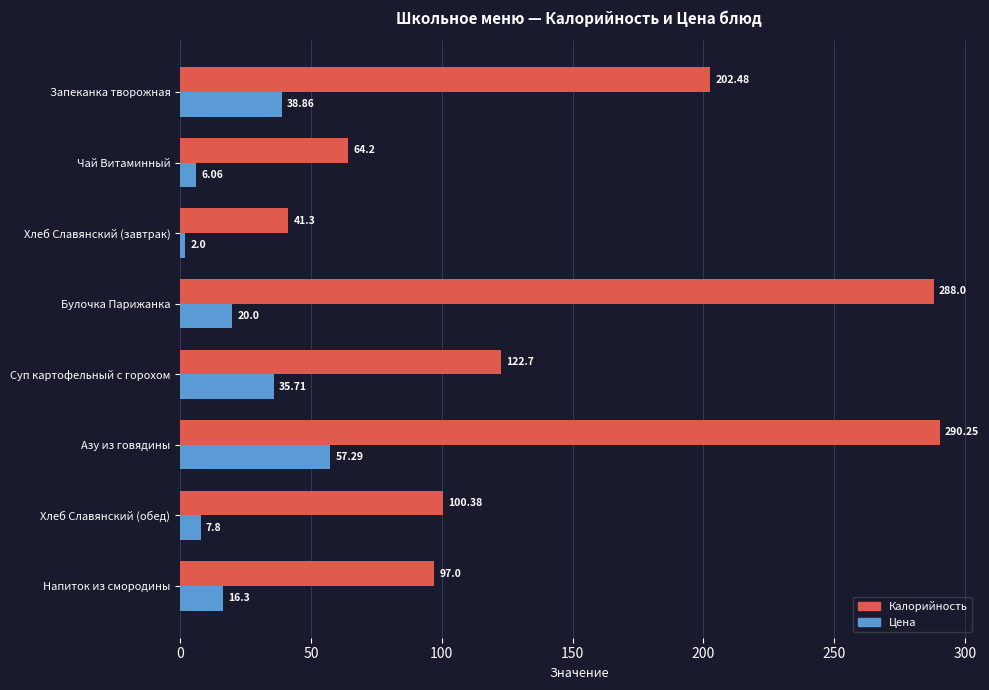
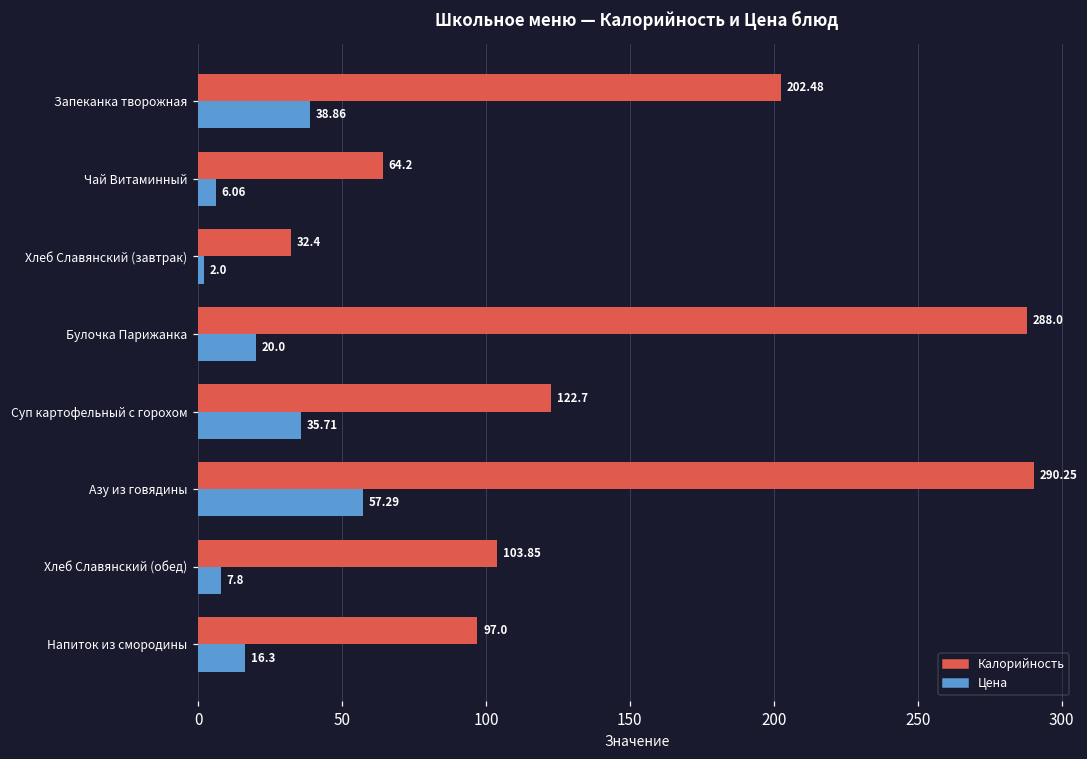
Калорийность, Хлеб Славянский (завтрак): 41.3 -> 32.4
Калорийность, Хлеб Славянский (обед): 100.38 -> 103.85
